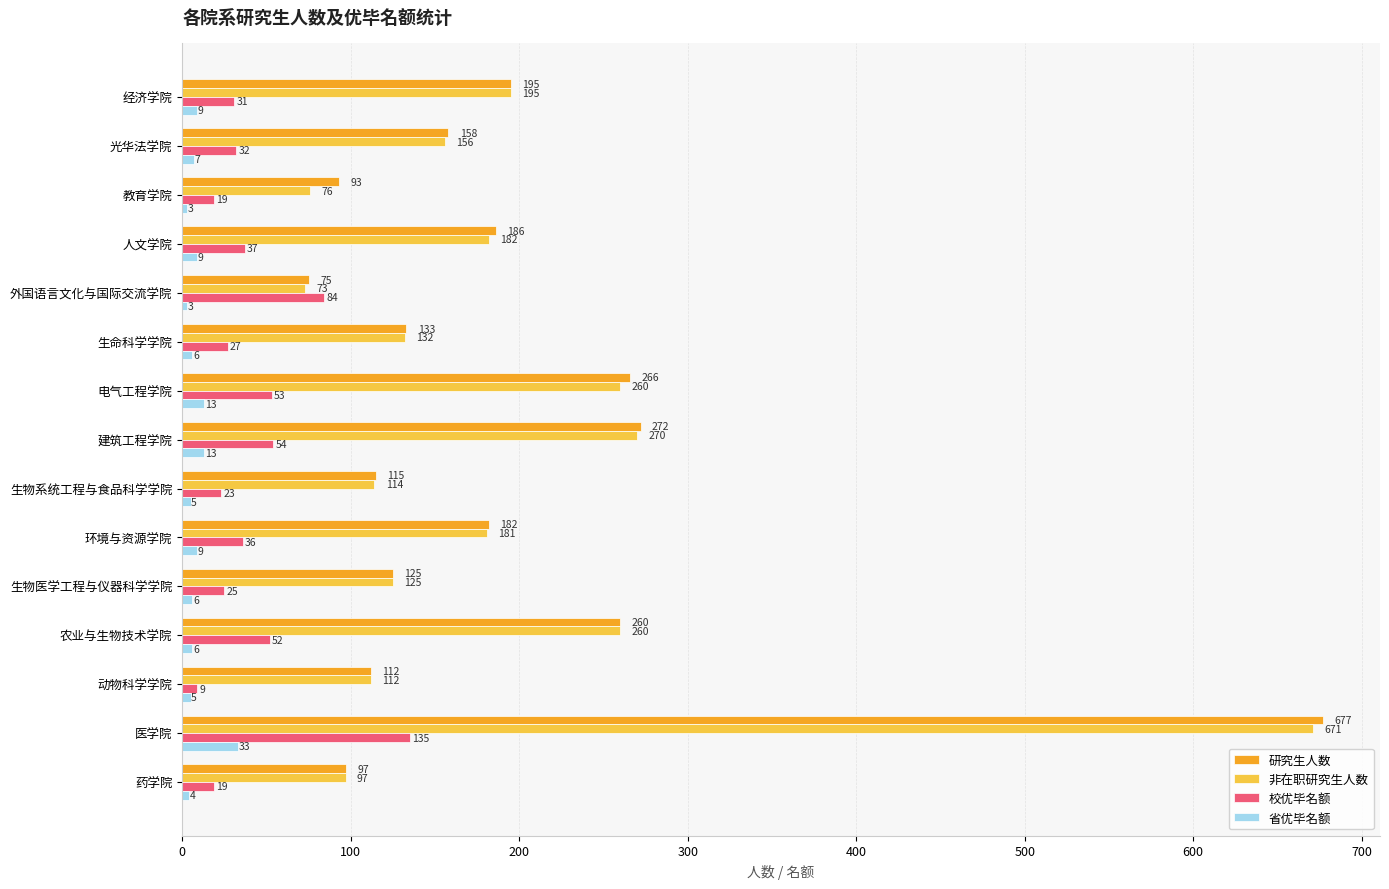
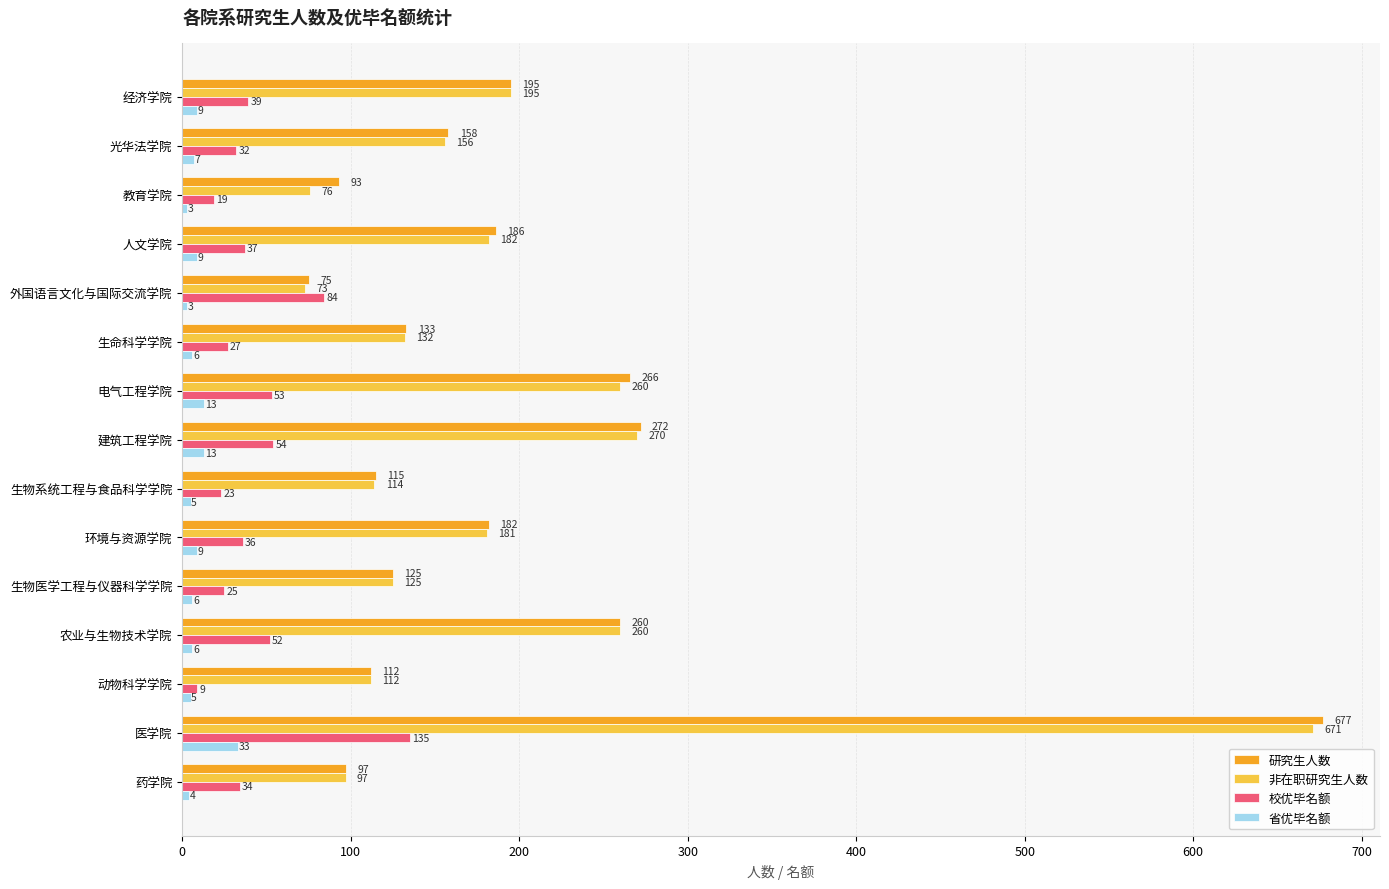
校优毕名额, 经济学院: 31 -> 39
校优毕名额, 药学院: 19 -> 34
